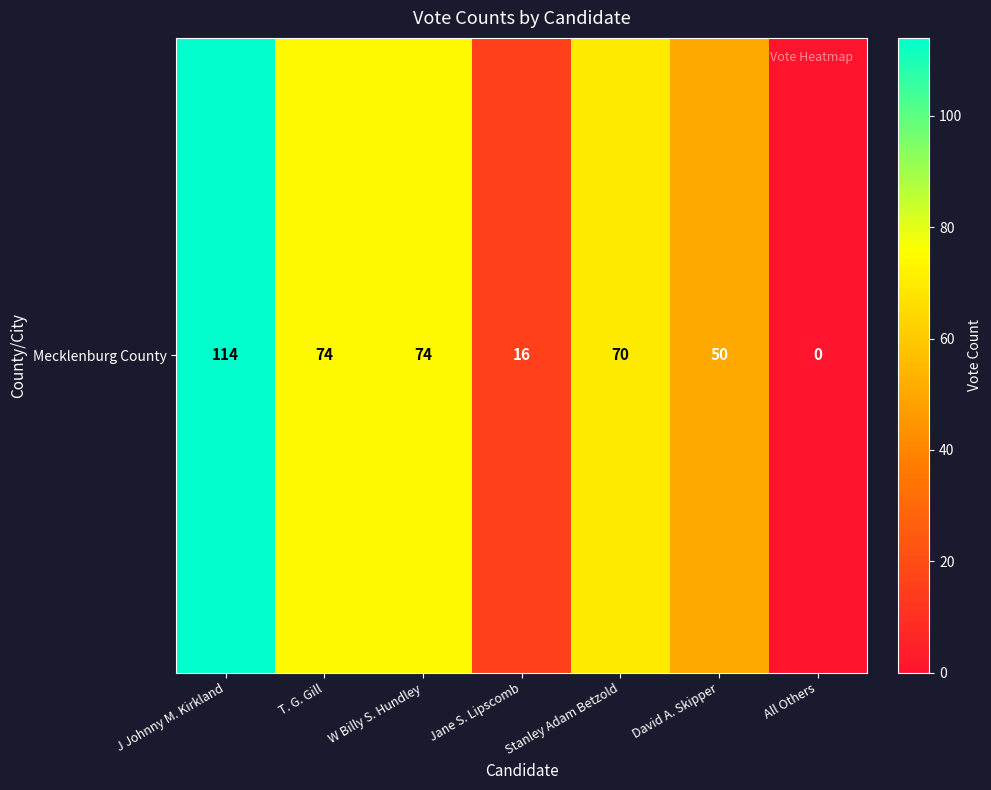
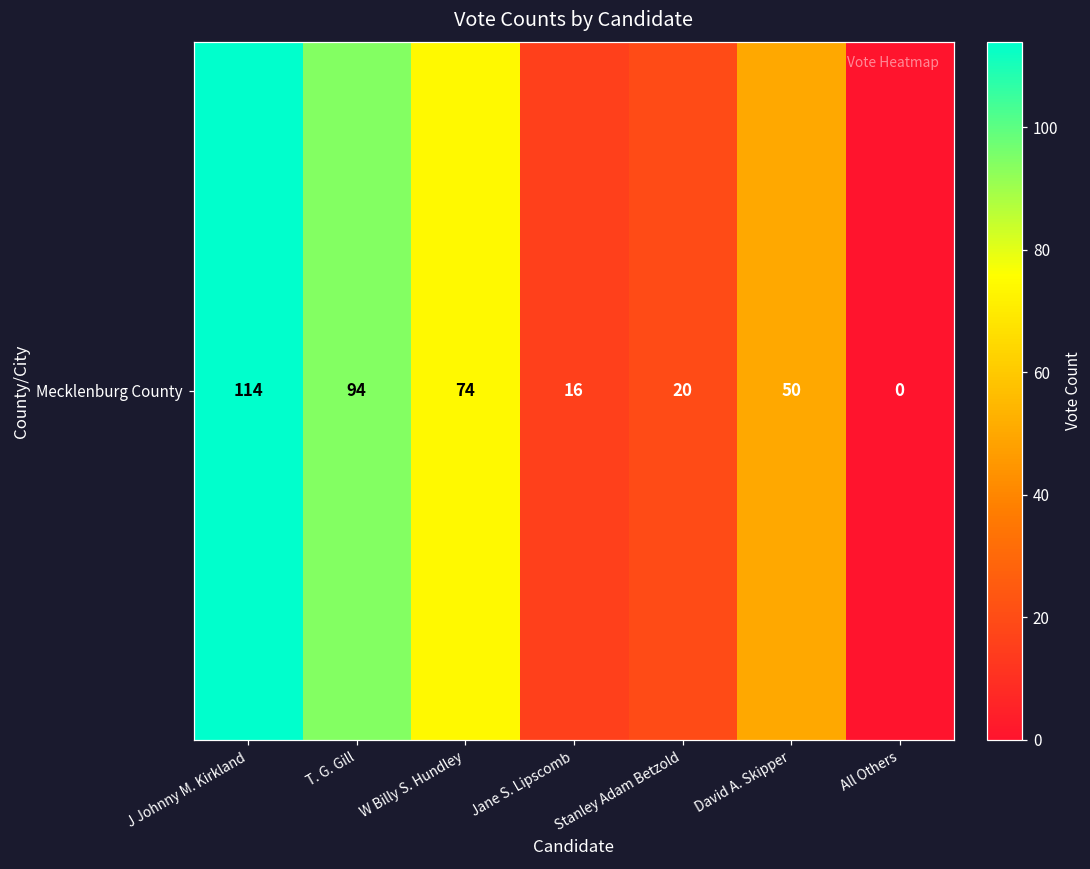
Mecklenburg County, T. G. Gill: 74 -> 94
Mecklenburg County, Stanley Adam Betzold: 70 -> 20
